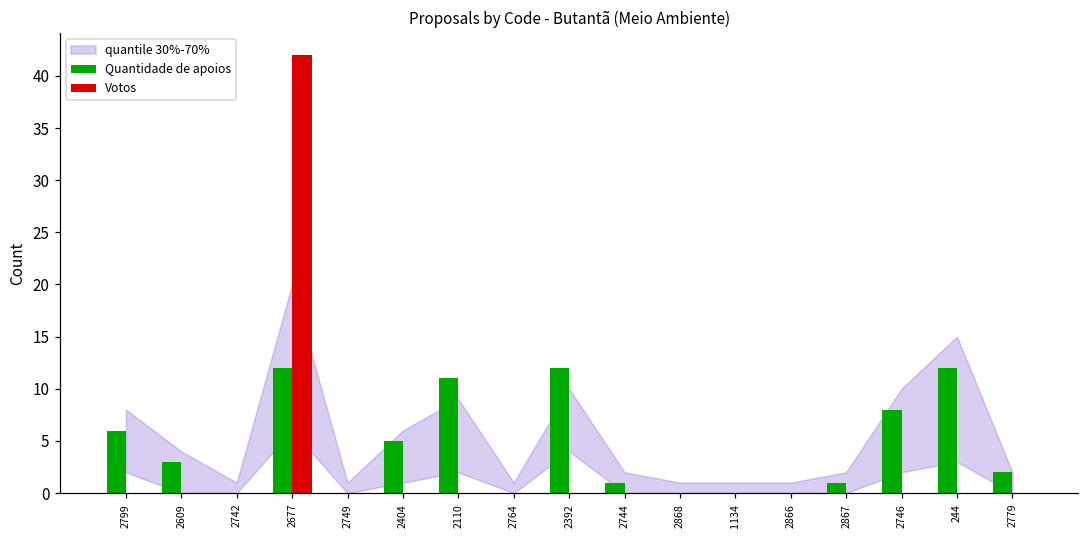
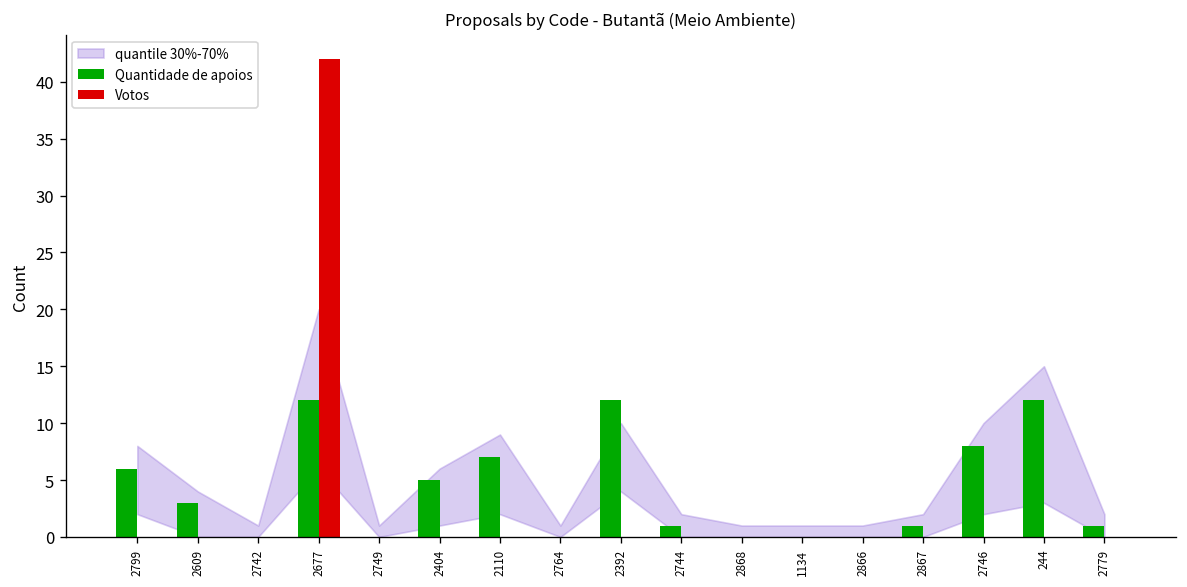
Quantidade de apoios, 2110: 11 -> 7
Quantidade de apoios, 2779: 2 -> 1
